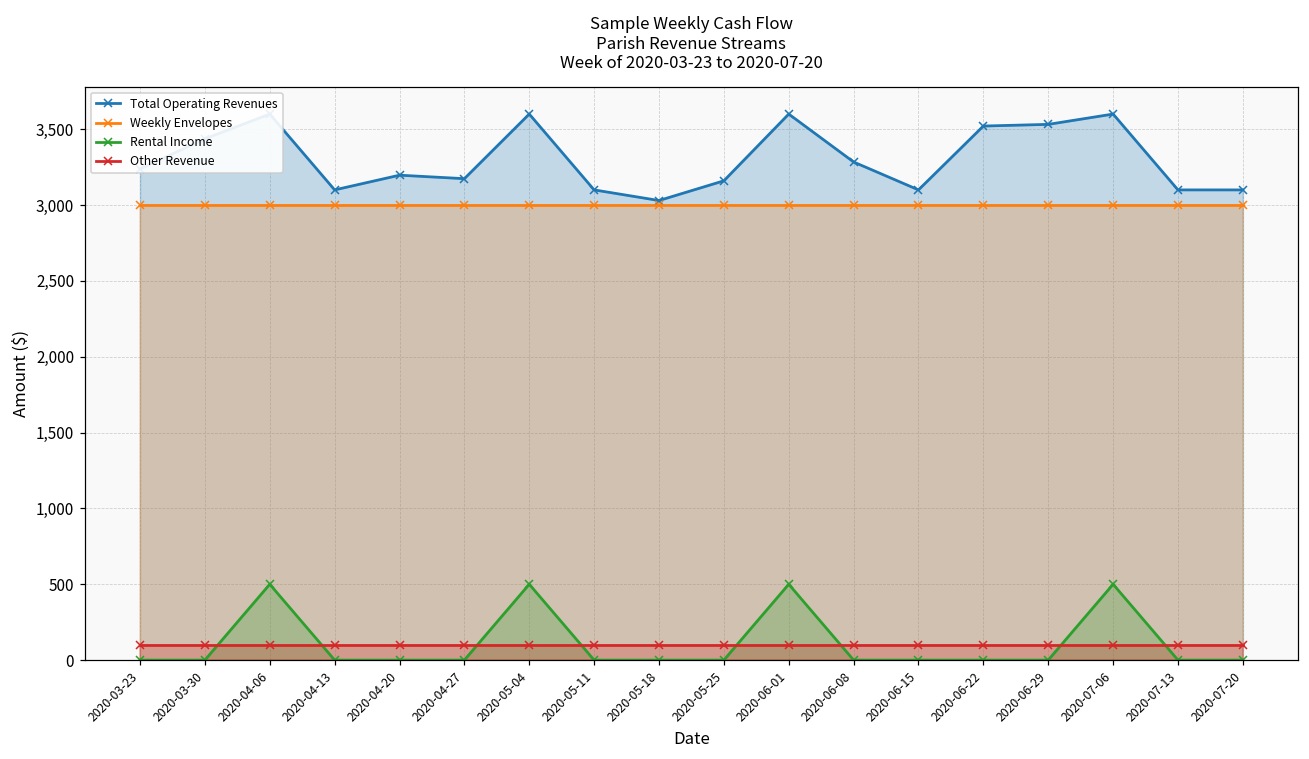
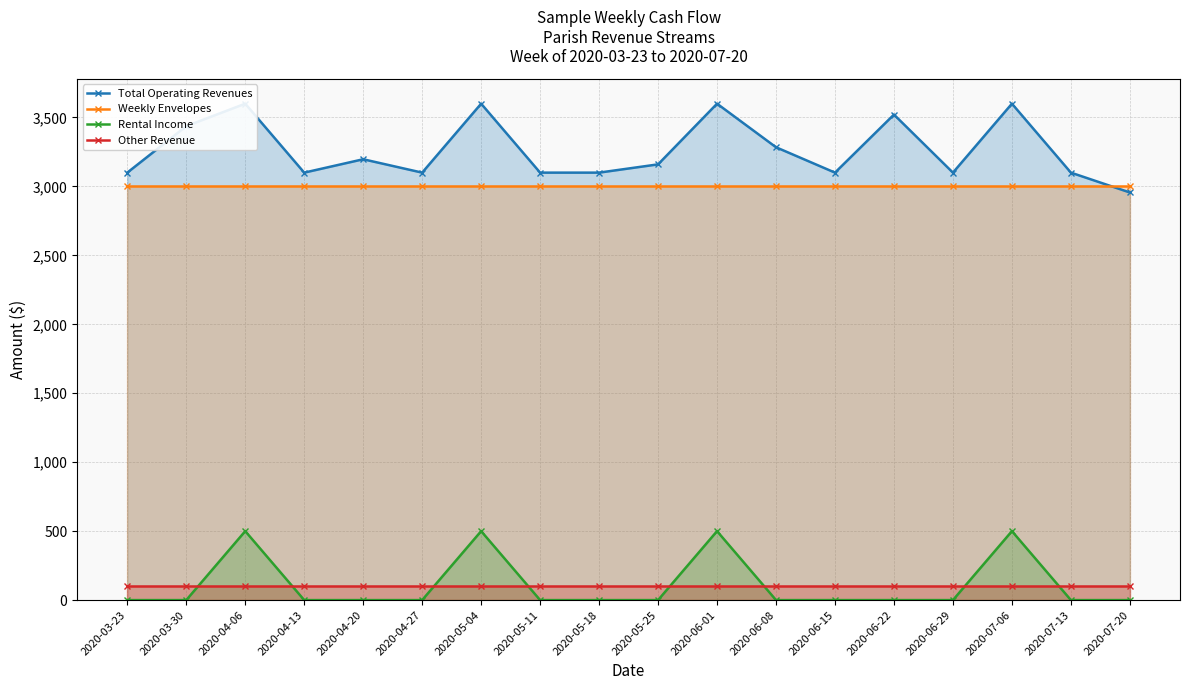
Total Operating Revenues, 2020-03-23: 3,240 -> 3,100
Total Operating Revenues, 2020-04-27: 3,170 -> 3,100
Total Operating Revenues, 2020-05-18: 3,030 -> 3,100
Total Operating Revenues, 2020-06-29: 3,530 -> 3,100
Total Operating Revenues, 2020-07-20: 3,100 -> 2,960
